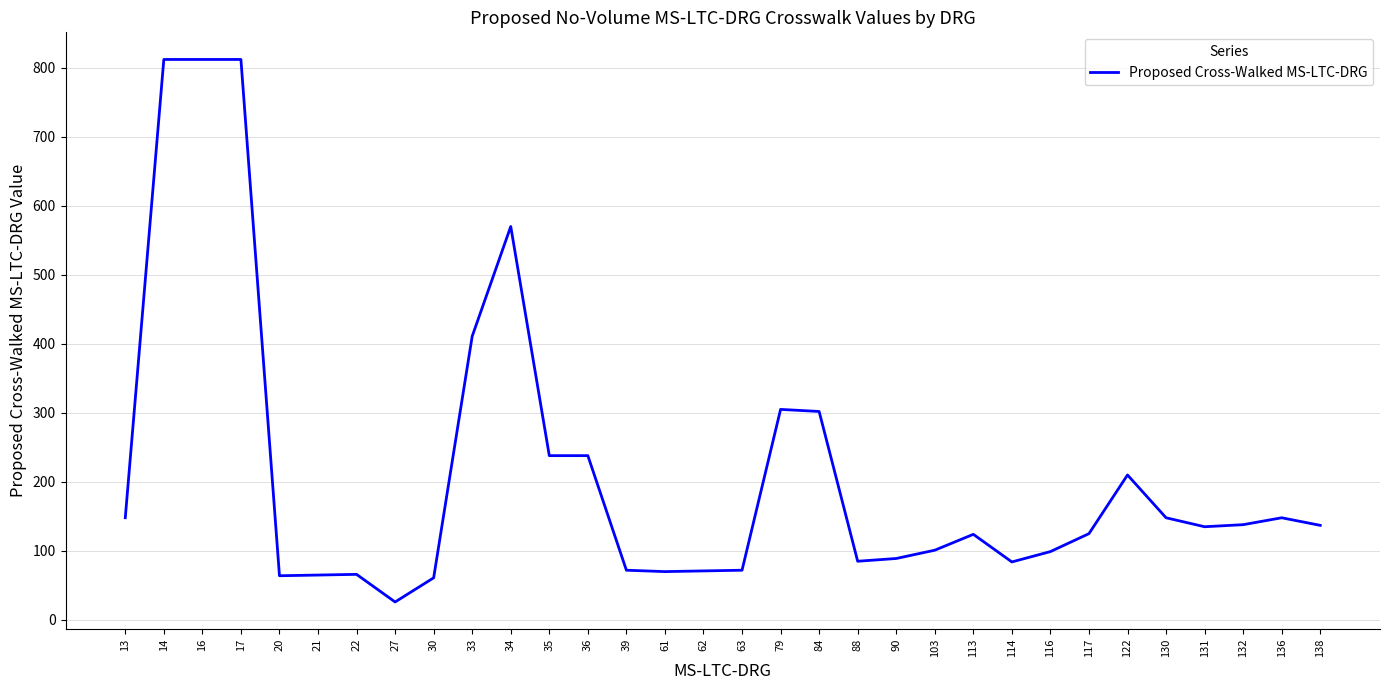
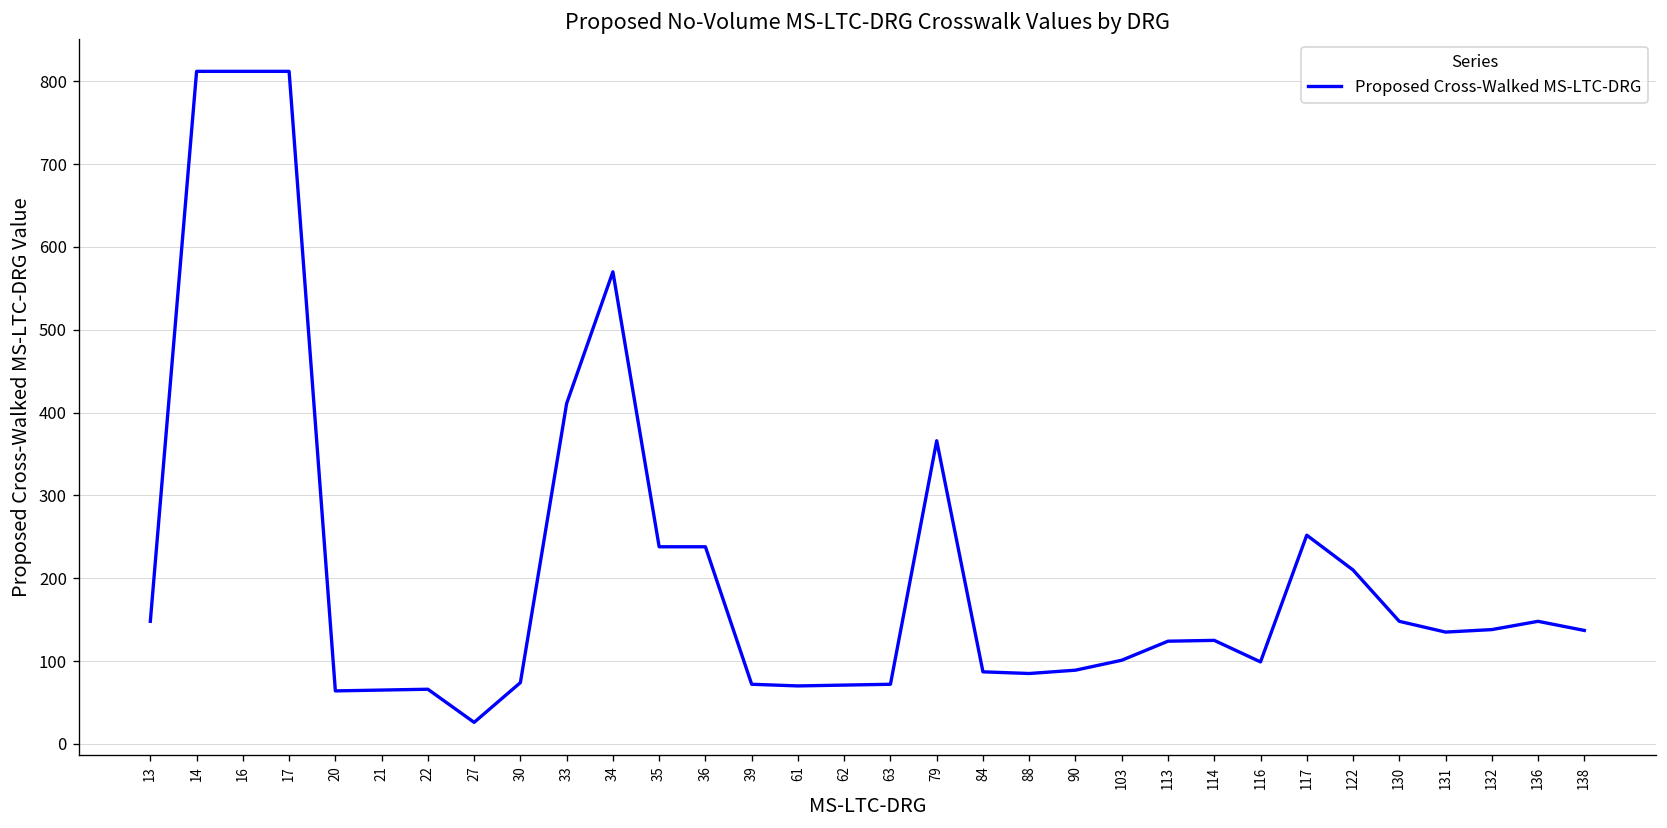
30: 60 -> 70
79: 310 -> 370
84: 300 -> 90
114: 80 -> 130
117: 130 -> 250
